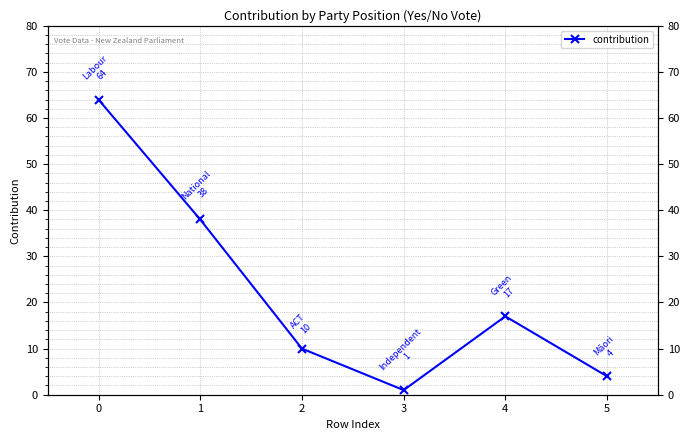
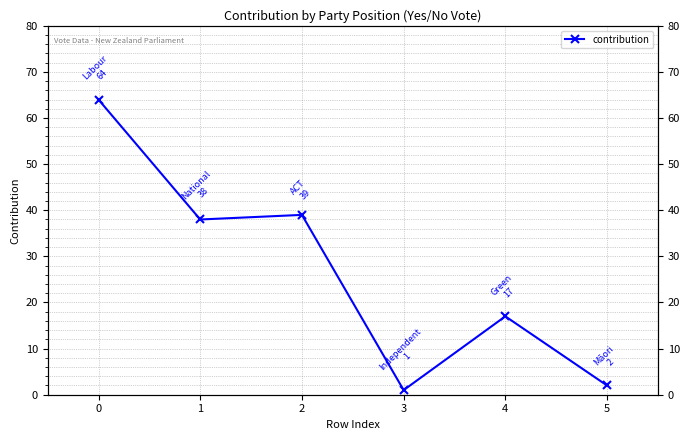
2: 10 -> 39
5: 4 -> 2
